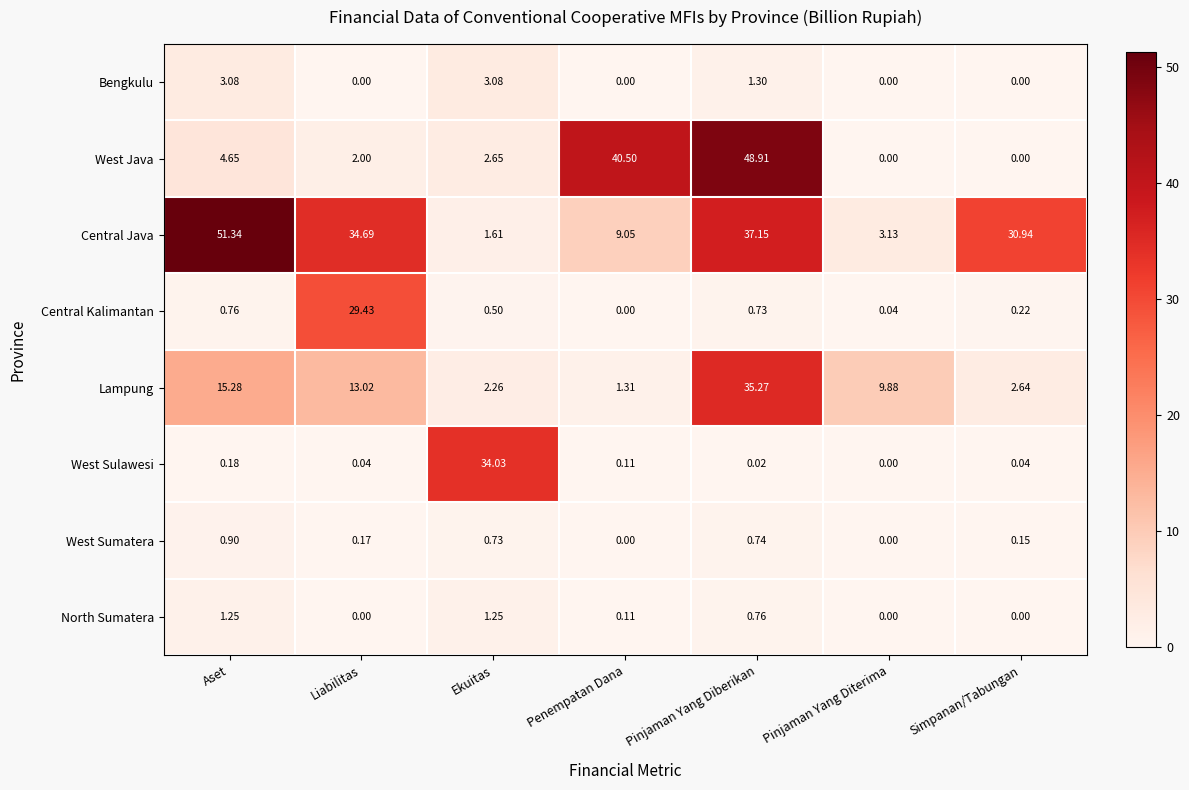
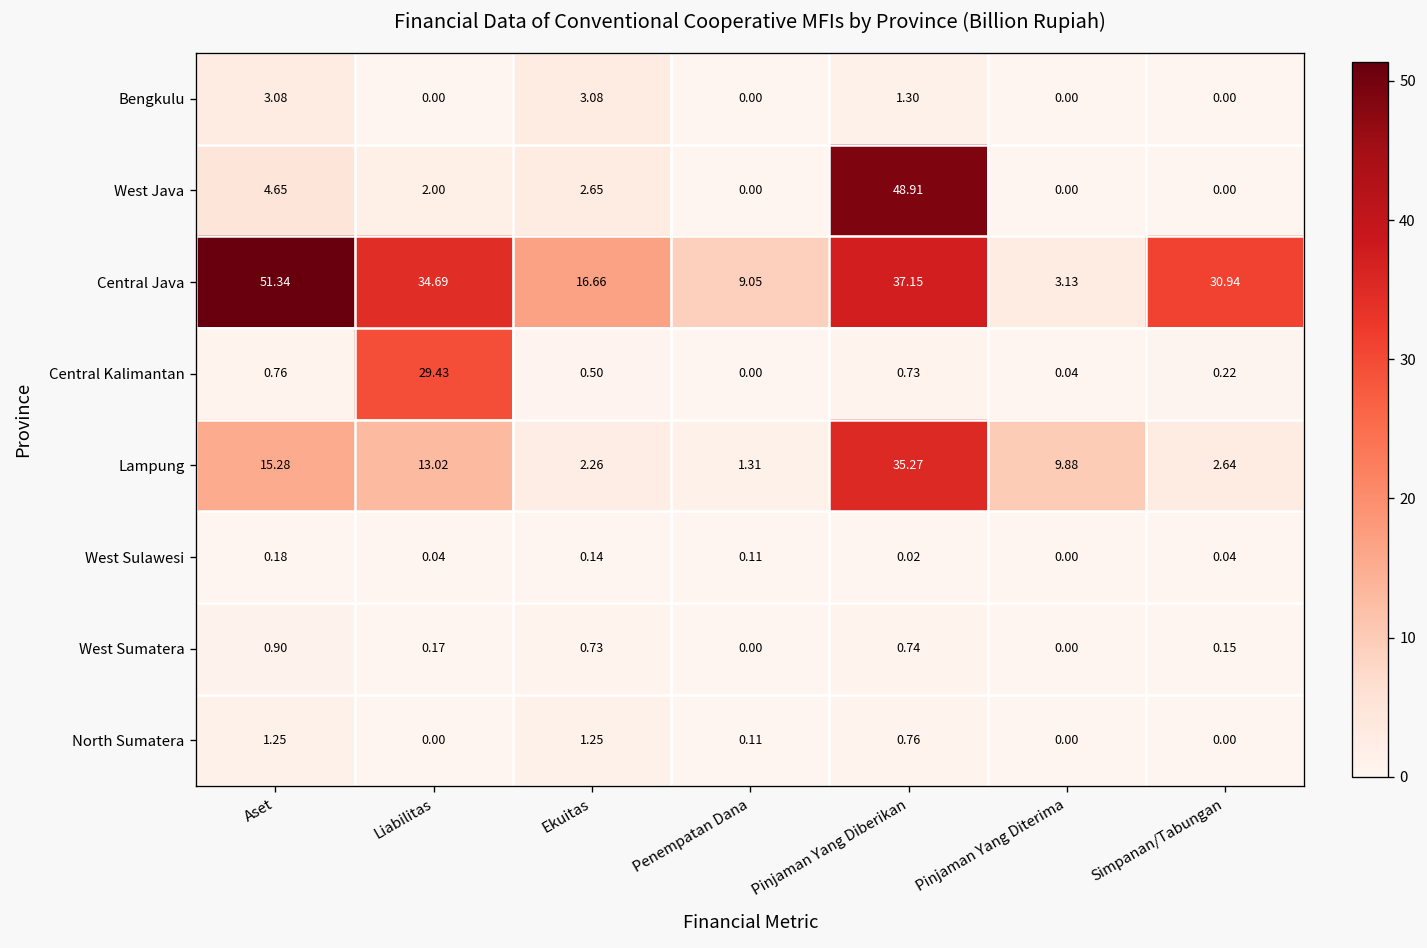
West Java, Penempatan Dana: 40.50 -> 0.00
Central Java, Ekuitas: 1.61 -> 16.66
West Sulawesi, Ekuitas: 34.03 -> 0.14
